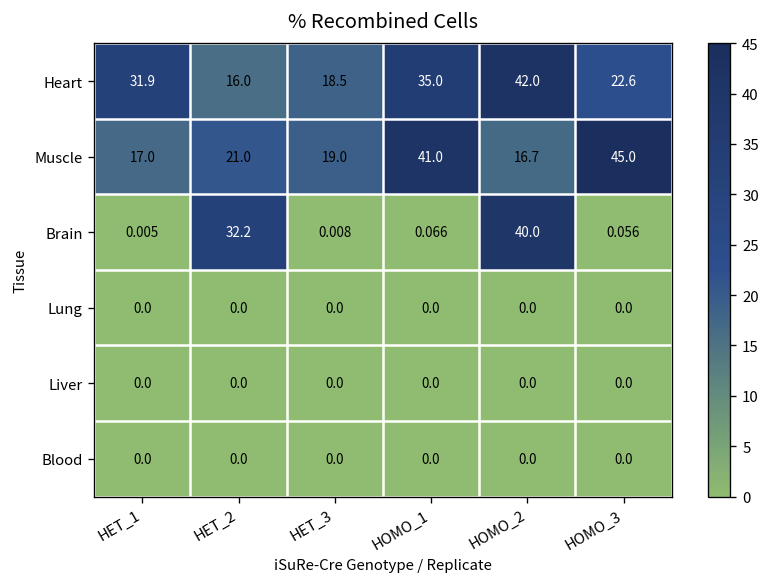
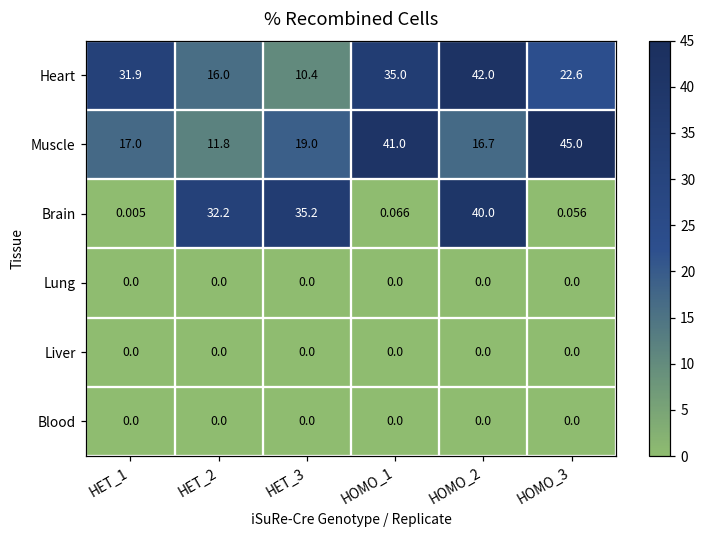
Heart, HET_3: 18.5 -> 10.4
Muscle, HET_2: 21.0 -> 11.8
Brain, HET_3: 0.008 -> 35.2
